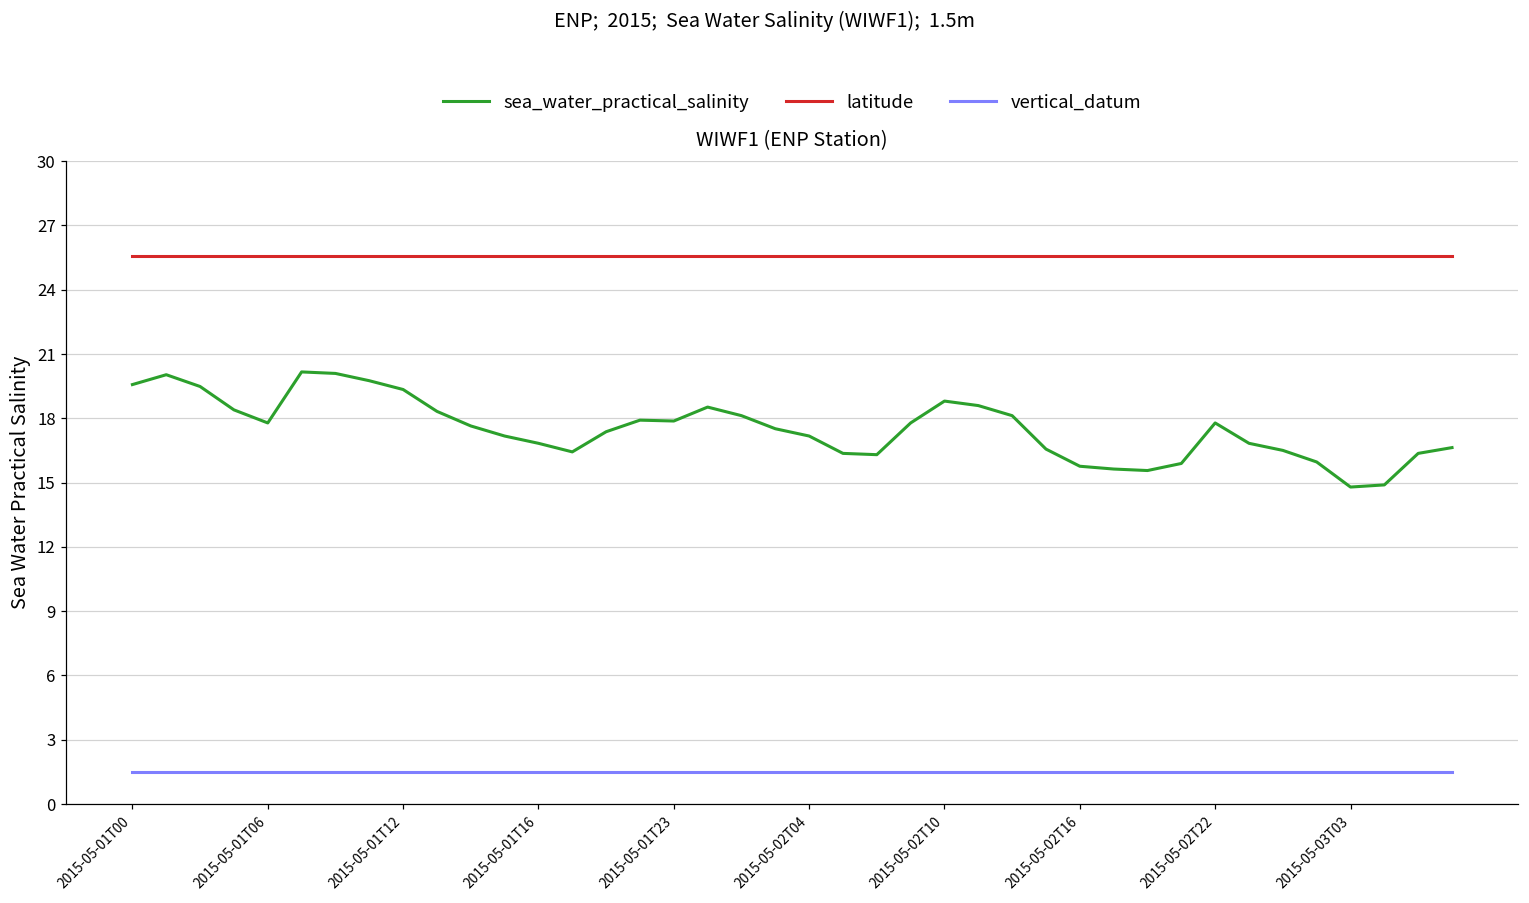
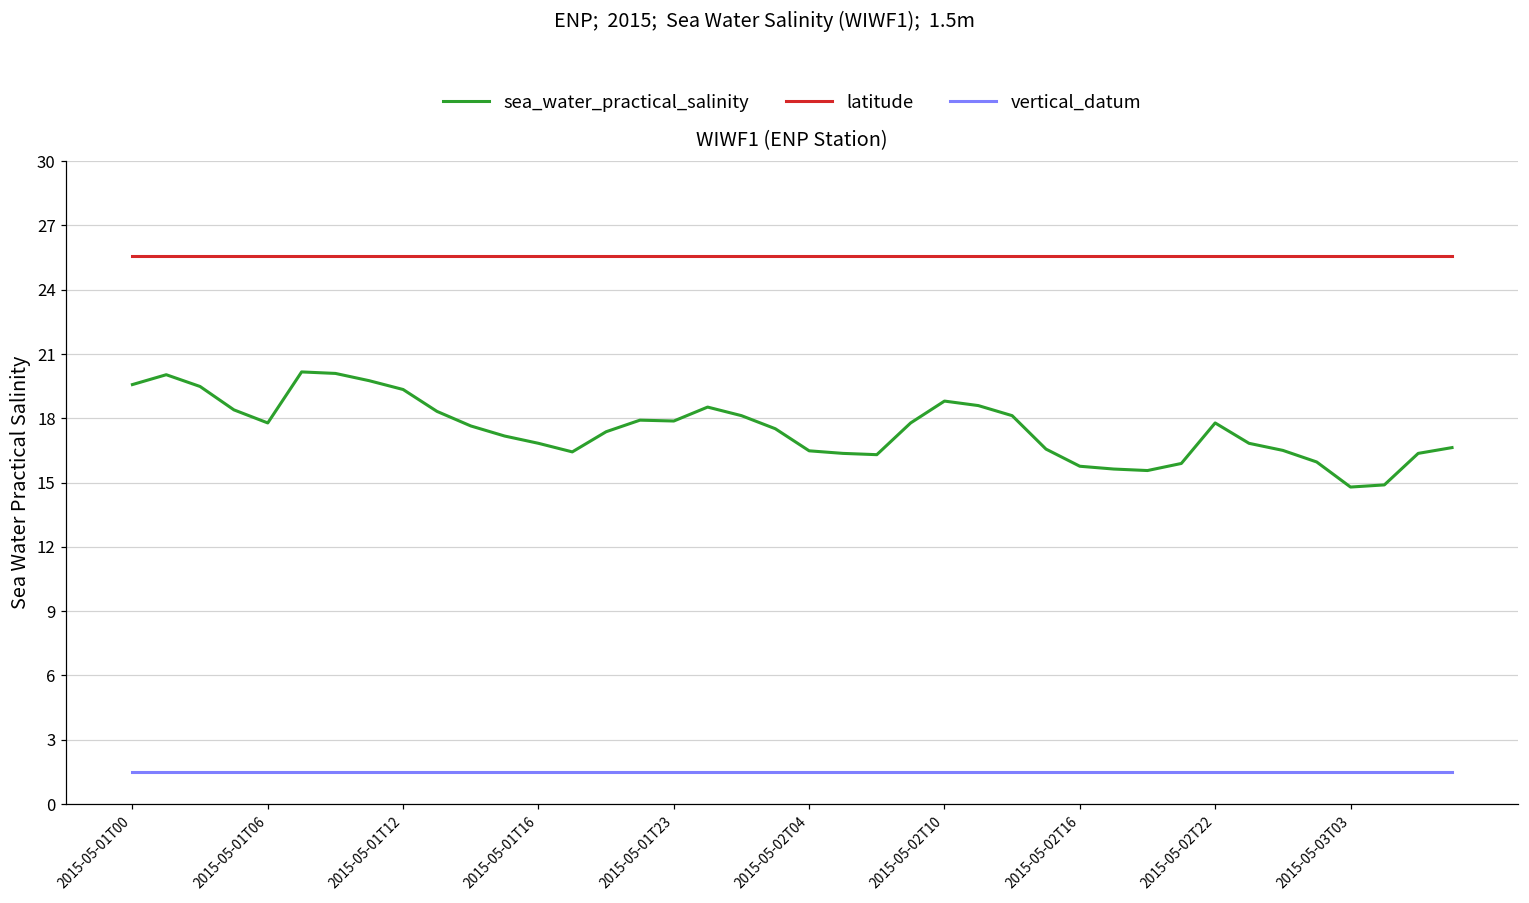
sea_water_practical_salinity, 2015-05-02T04: 17.2 -> 16.5
